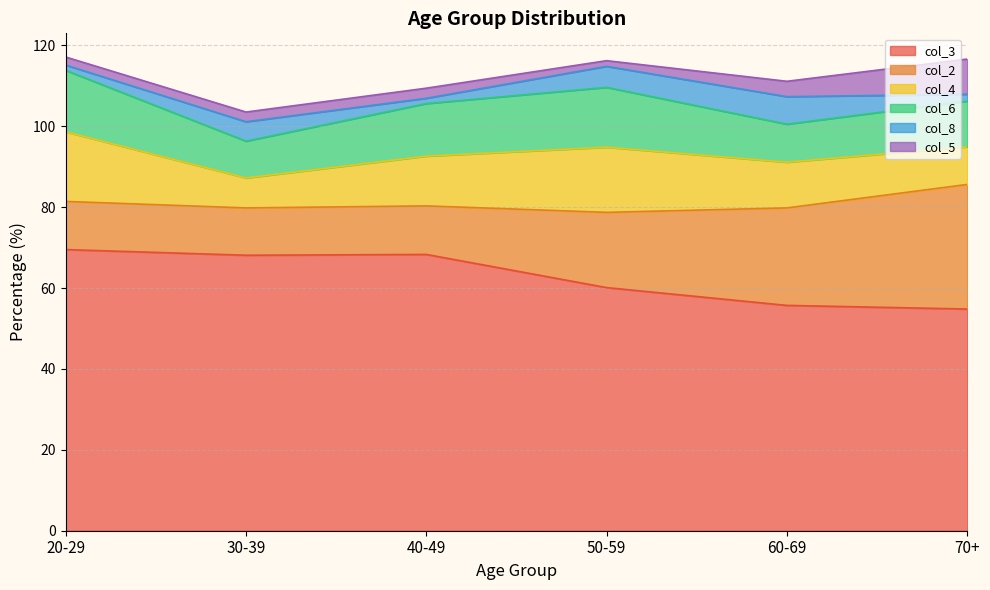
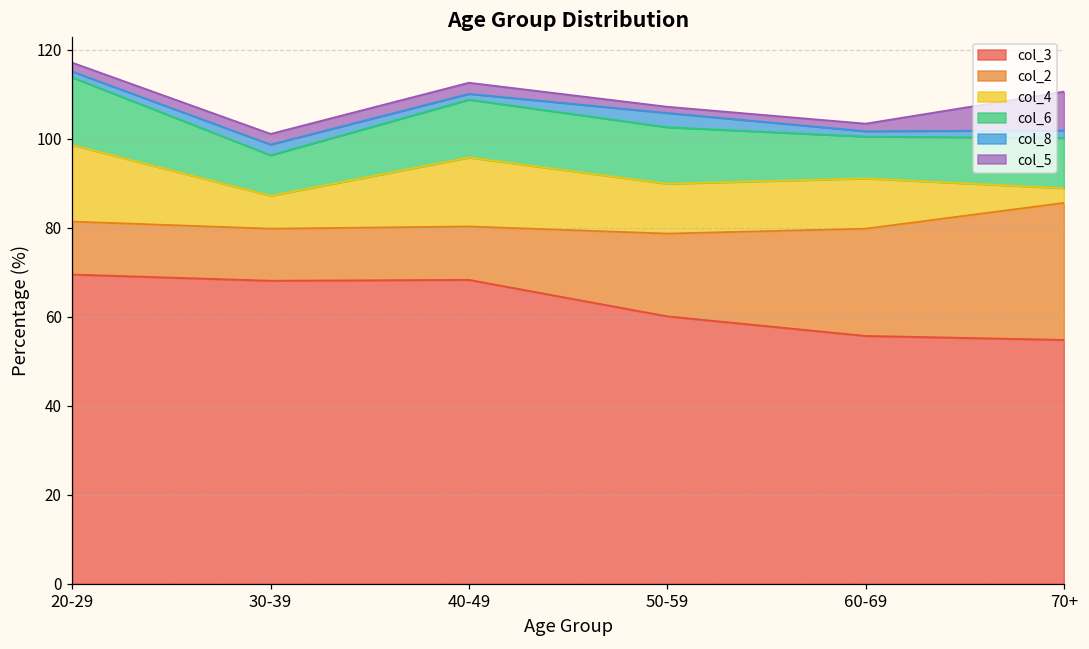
col_8, 30-39: 5 -> 2
col_4, 40-49: 12 -> 16
col_4, 50-59: 16 -> 11
col_6, 50-59: 15 -> 13
col_8, 50-59: 5 -> 3
col_8, 60-69: 7 -> 1
col_5, 60-69: 4 -> 2
col_4, 70+: 9 -> 3
